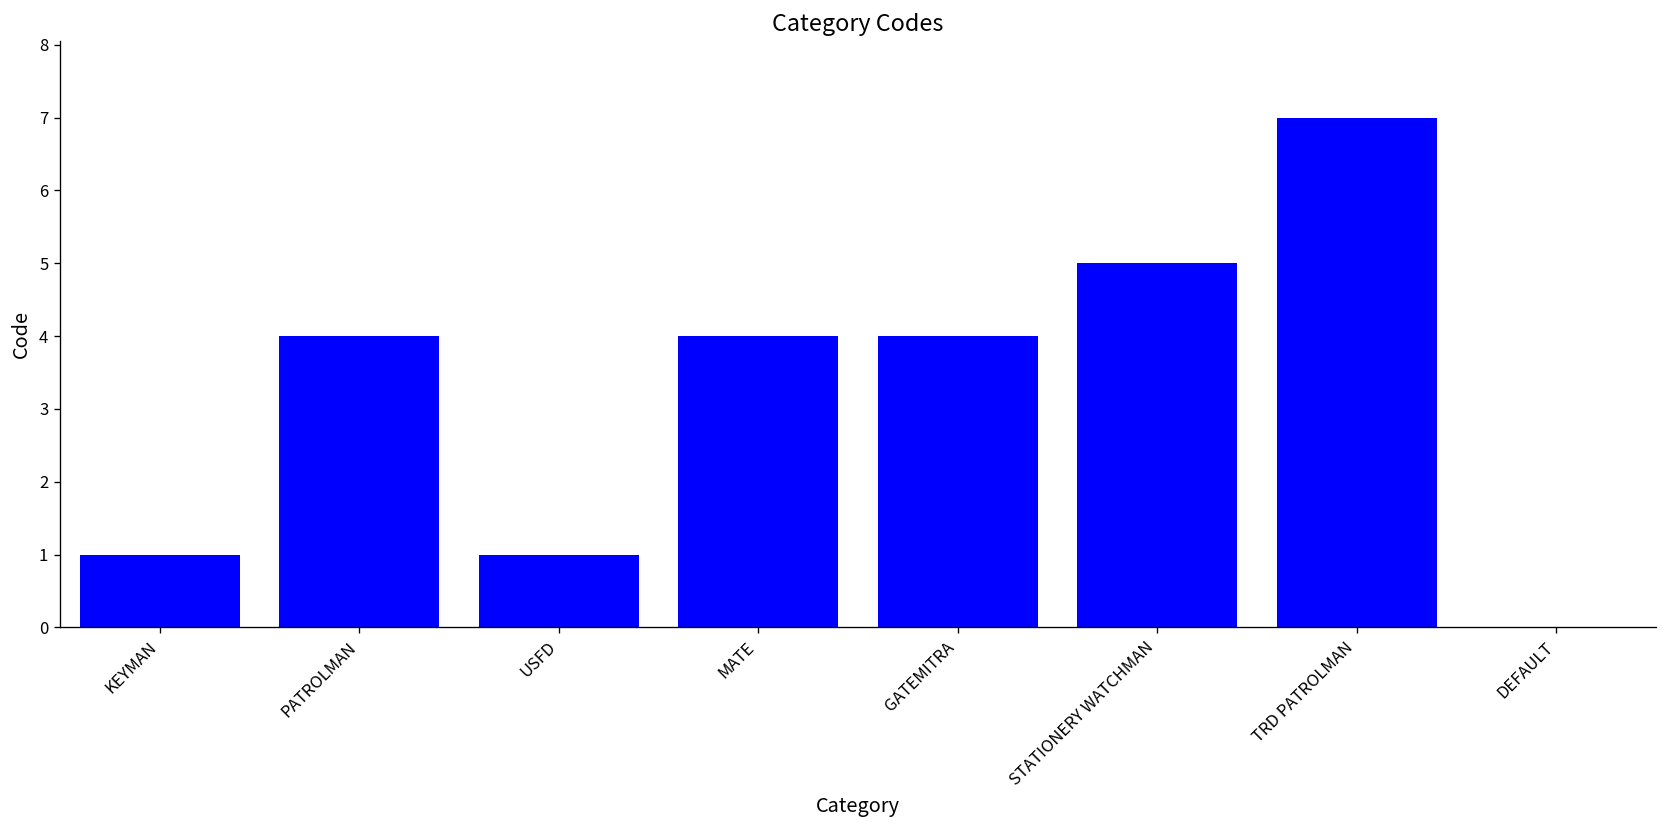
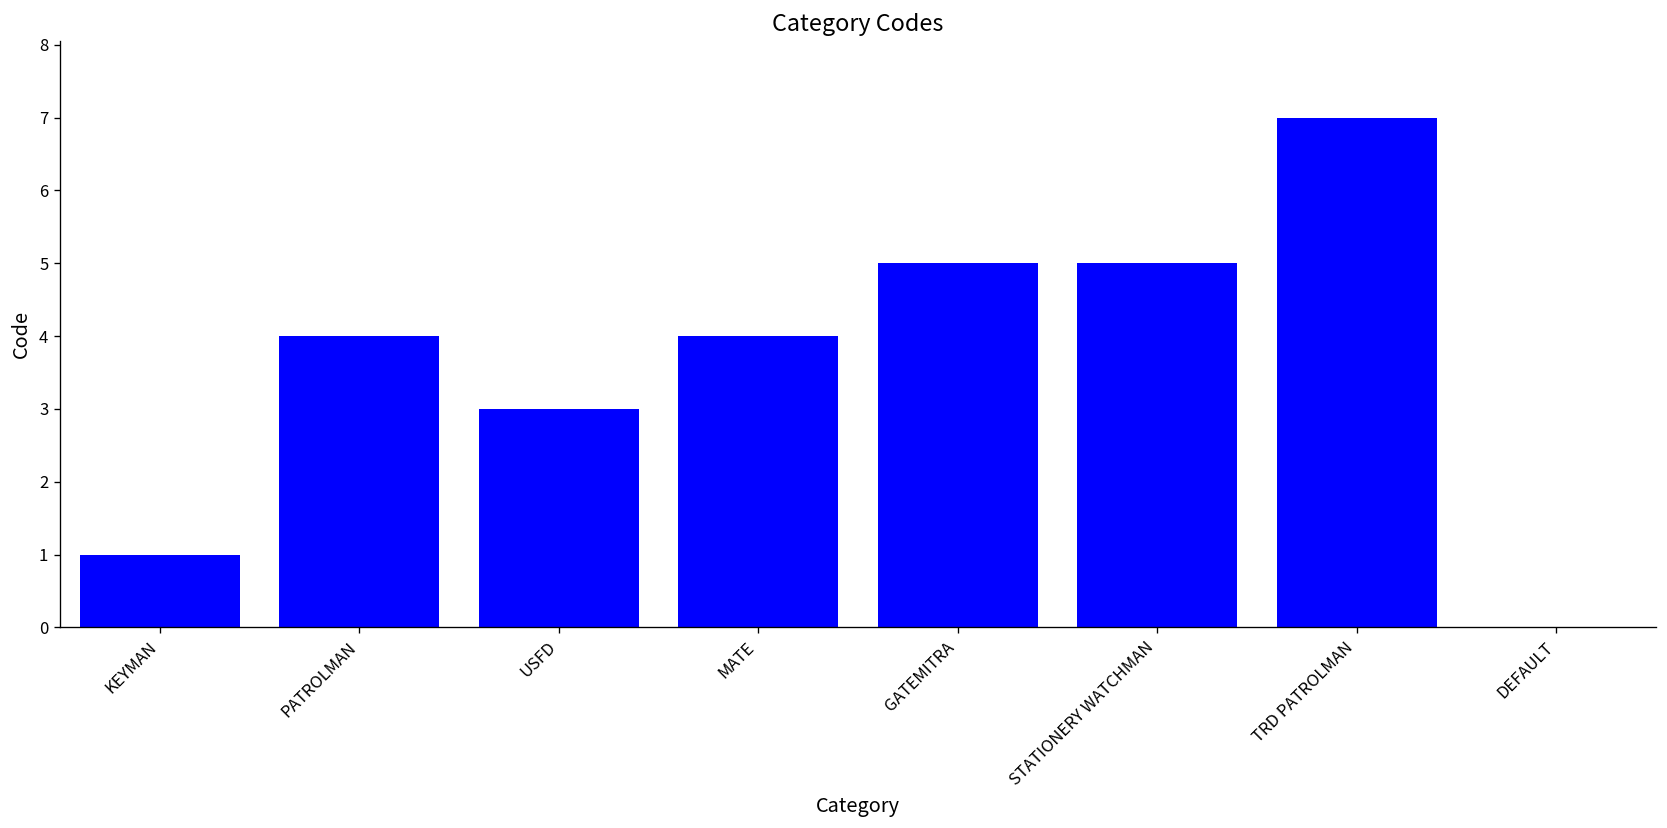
USFD: 1 -> 3
GATEMITRA: 4 -> 5
